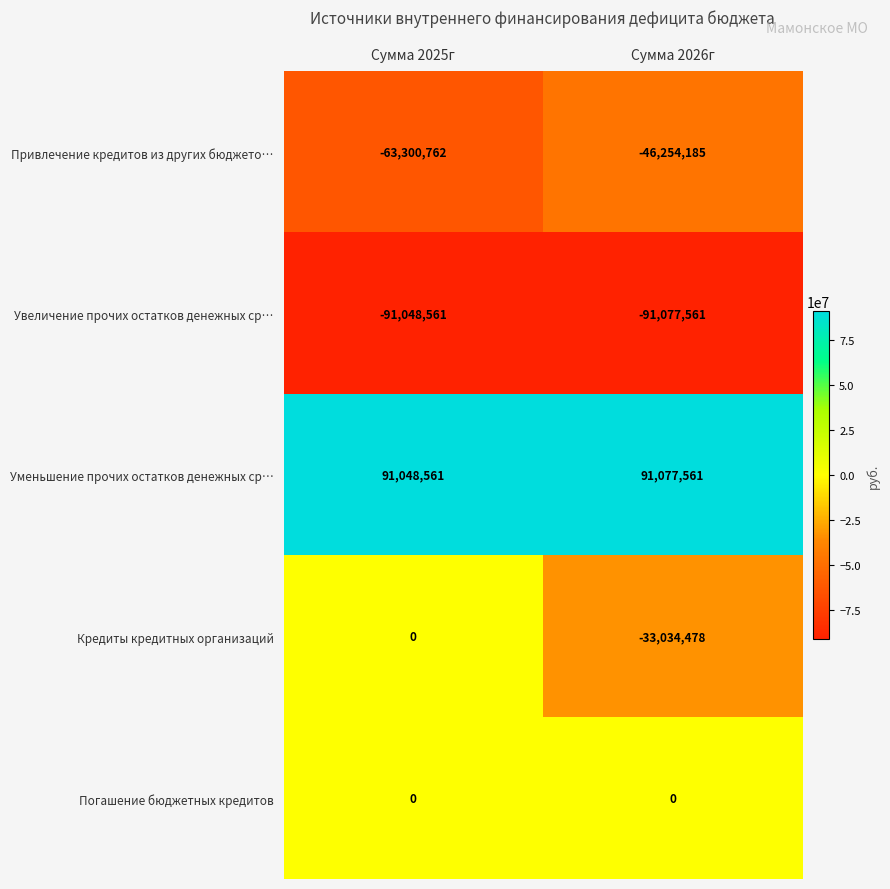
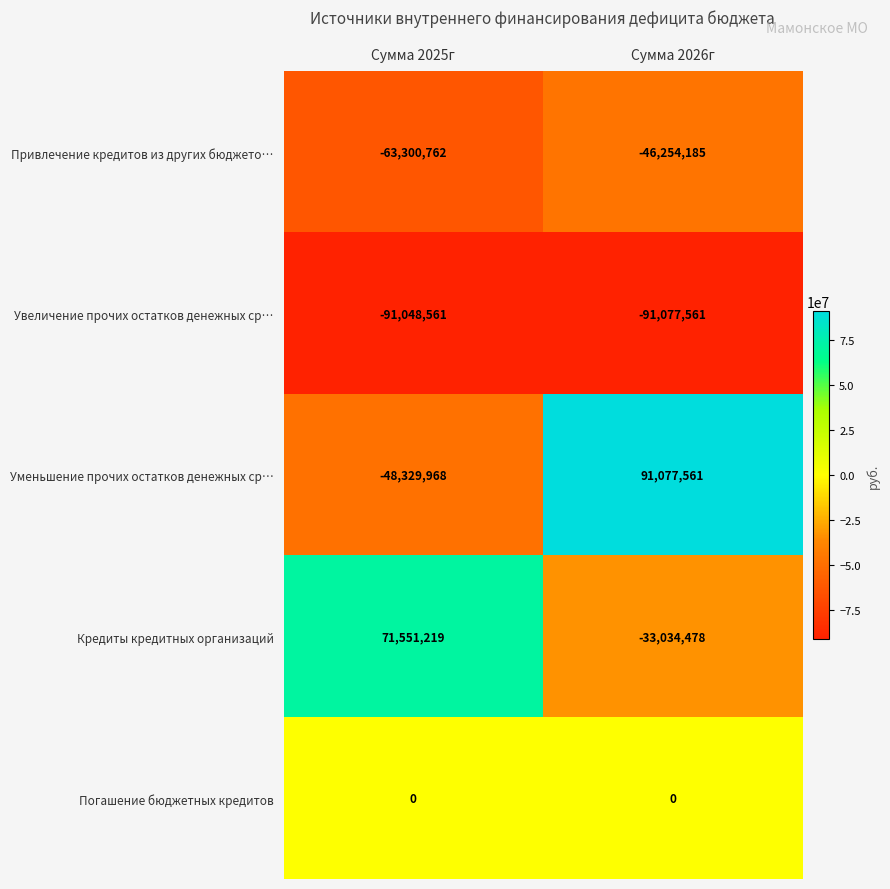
Уменьшение прочих остатков денежных ср…, Сумма 2025г: 91,048,561 -> -48,329,968
Кредиты кредитных организаций, Сумма 2025г: 0 -> 71,551,219
